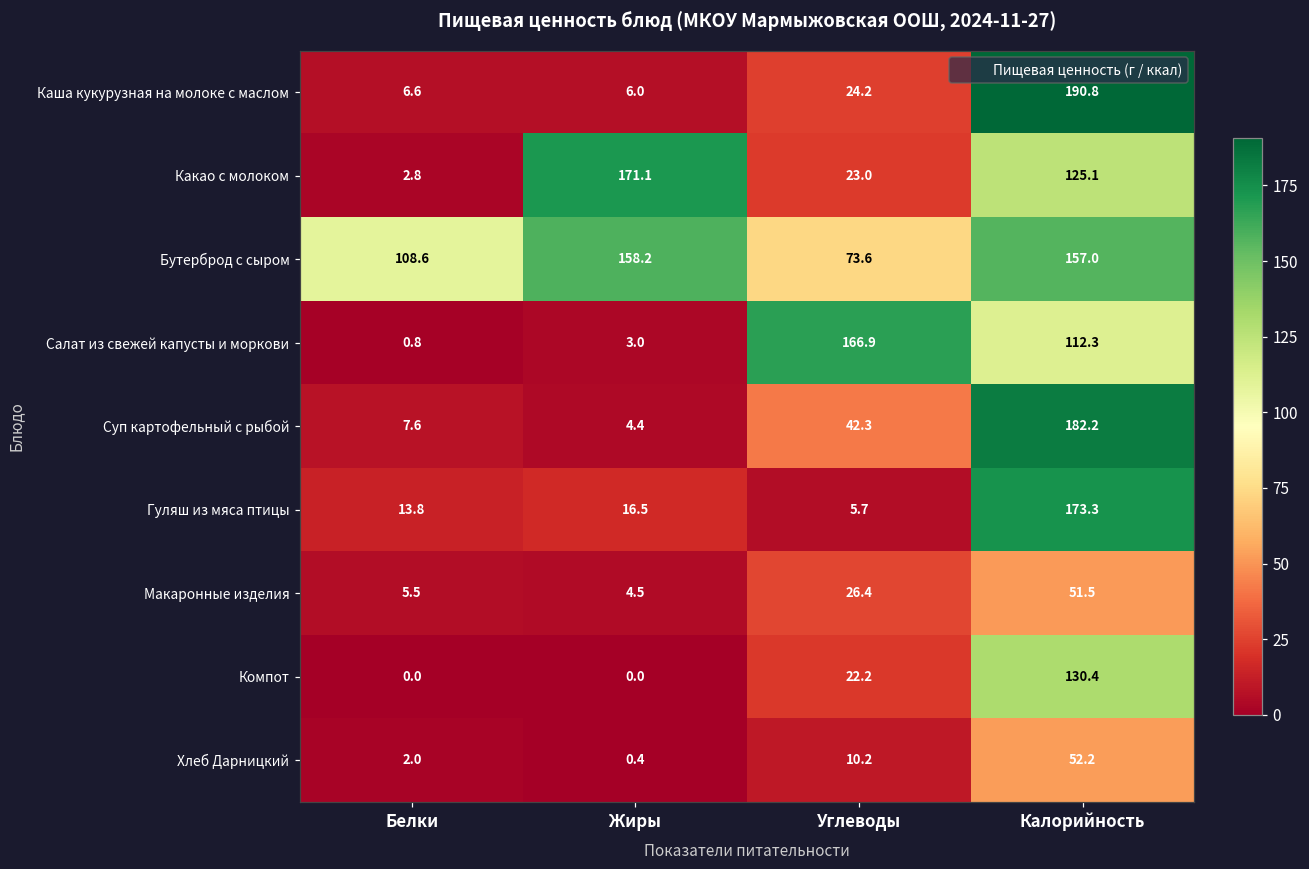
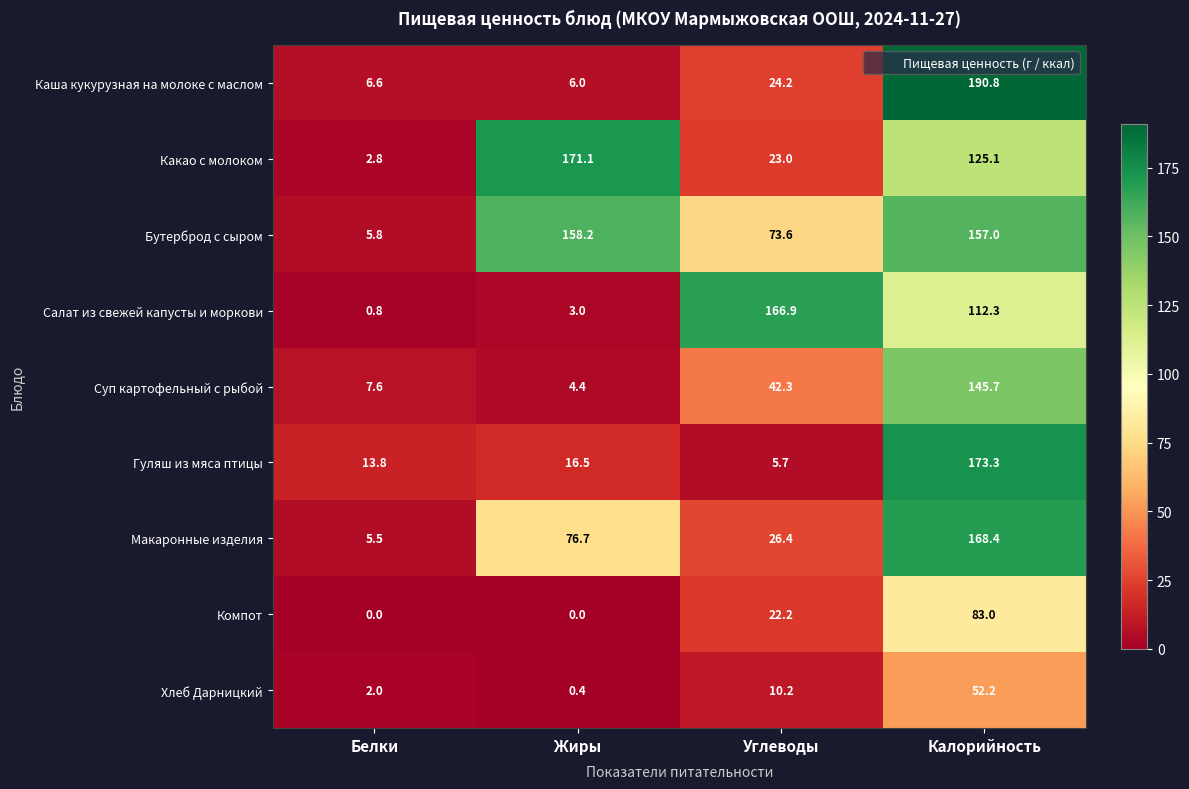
Бутерброд с сыром, Белки: 108.6 -> 5.8
Суп картофельный с рыбой, Калорийность: 182.2 -> 145.7
Макаронные изделия, Жиры: 4.5 -> 76.7
Макаронные изделия, Калорийность: 51.5 -> 168.4
Компот, Калорийность: 130.4 -> 83.0
